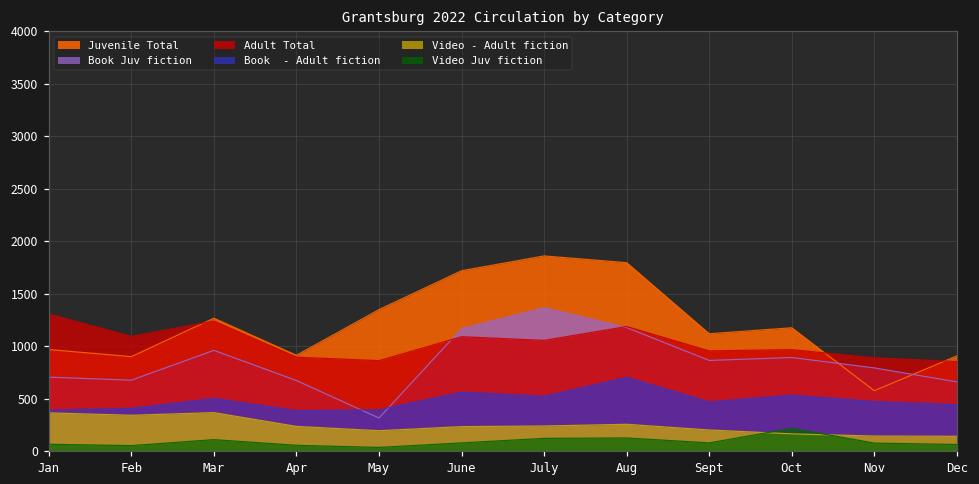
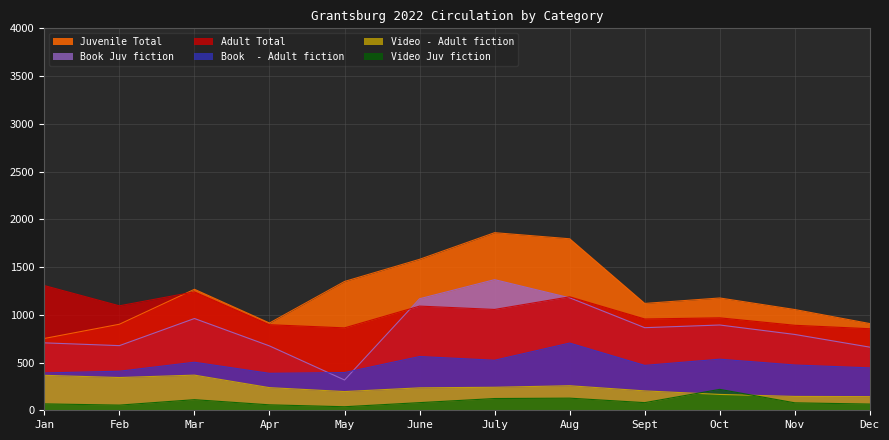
Juvenile Total, Jan: 1000 -> 800
Juvenile Total, June: 1700 -> 1600
Juvenile Total, Nov: 600 -> 1100
